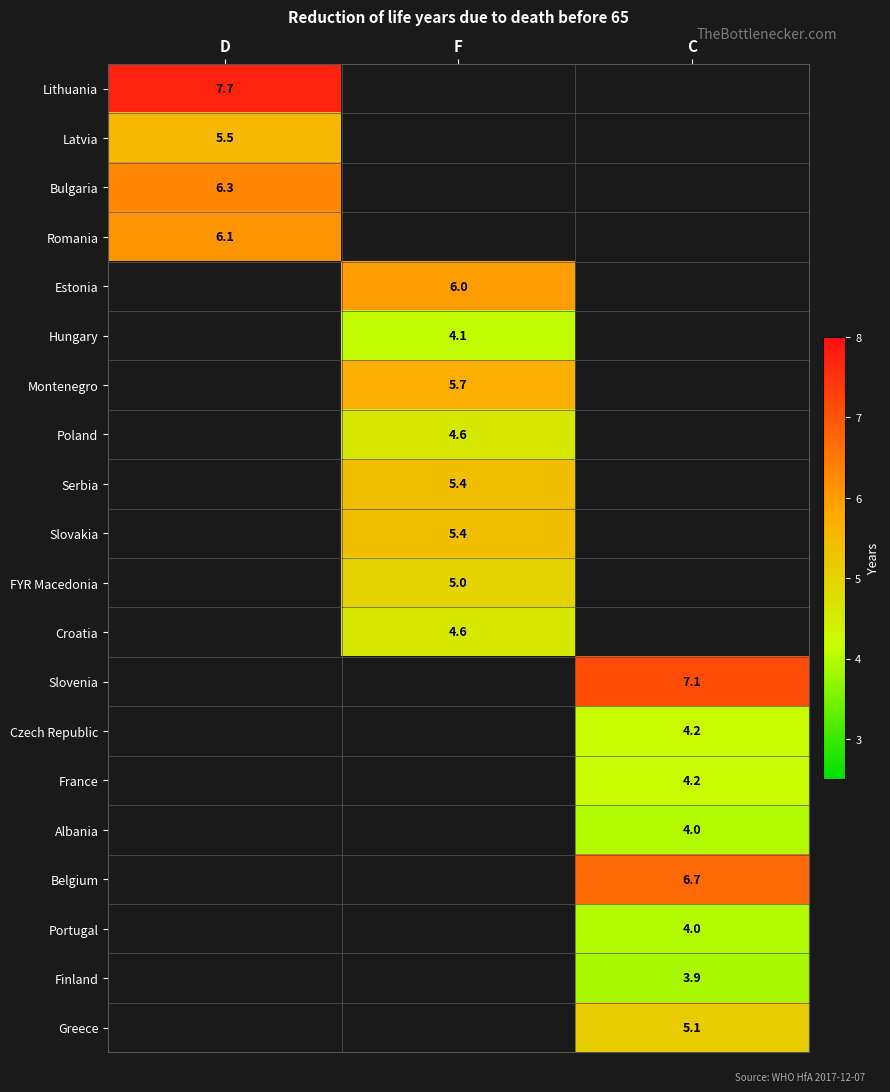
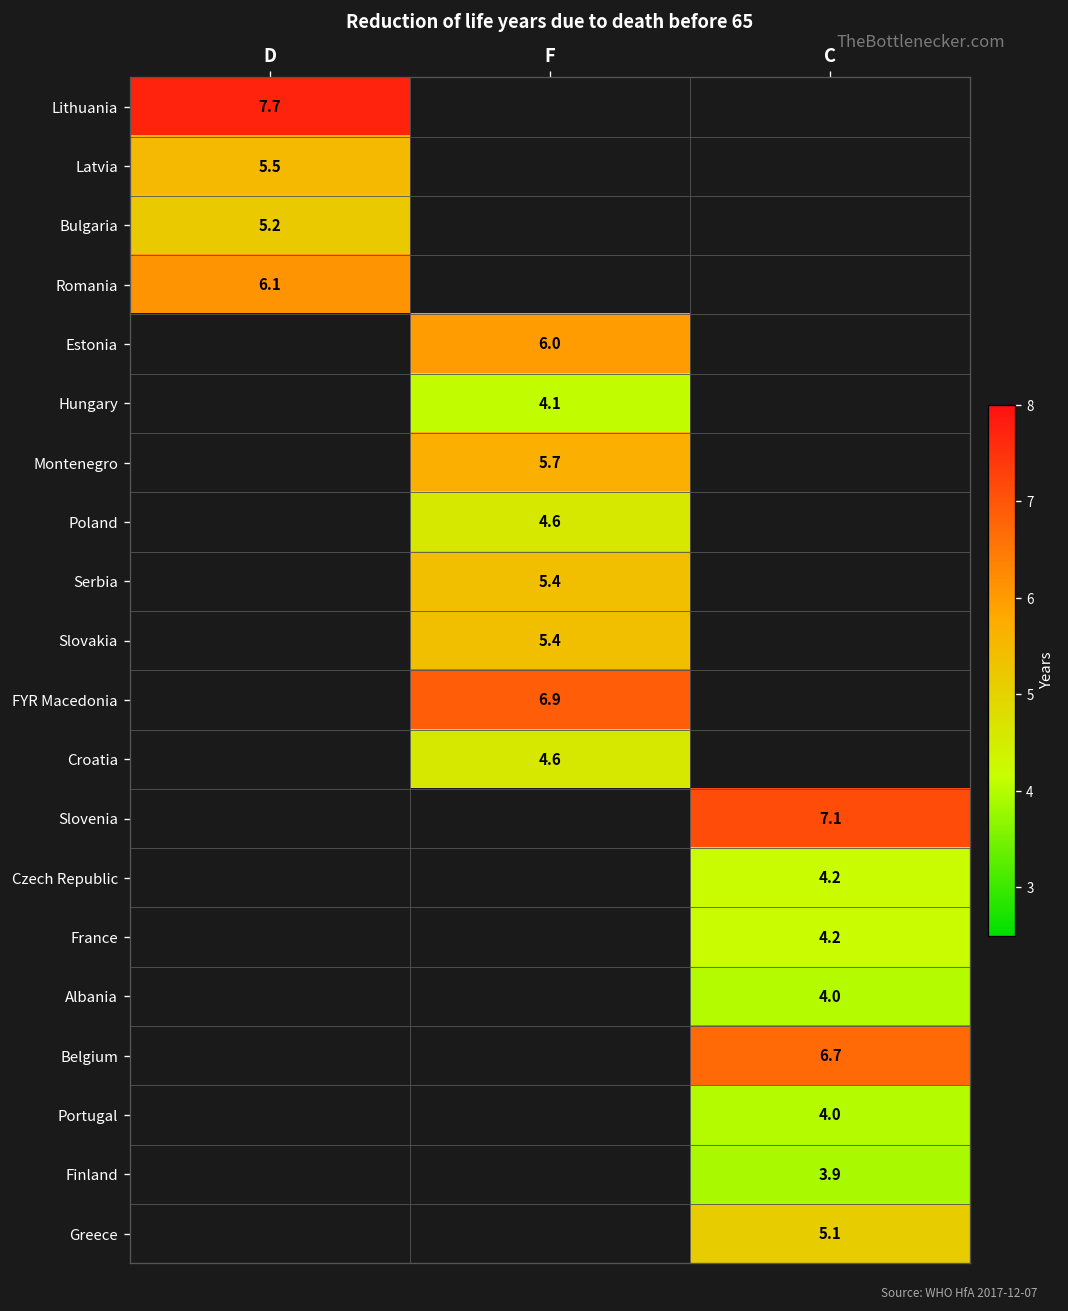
Bulgaria, D: 6.3 -> 5.2
FYR Macedonia, F: 5.0 -> 6.9
